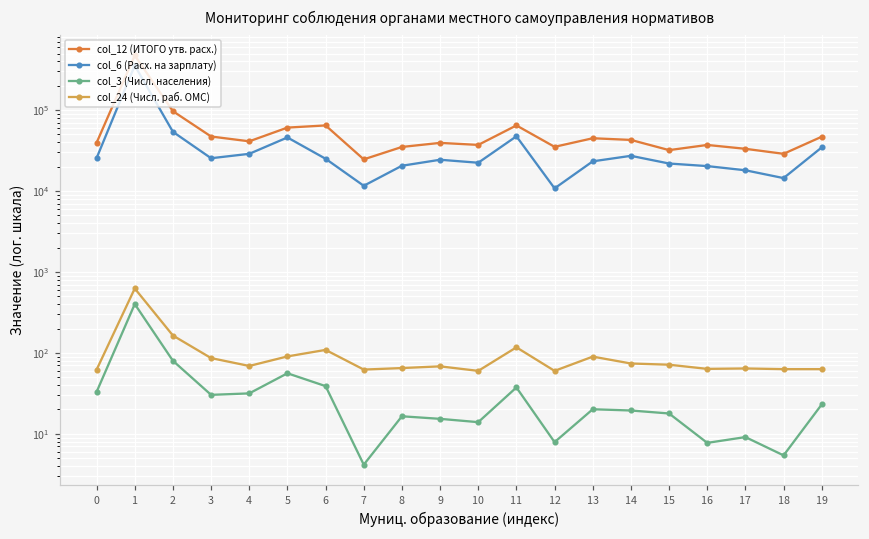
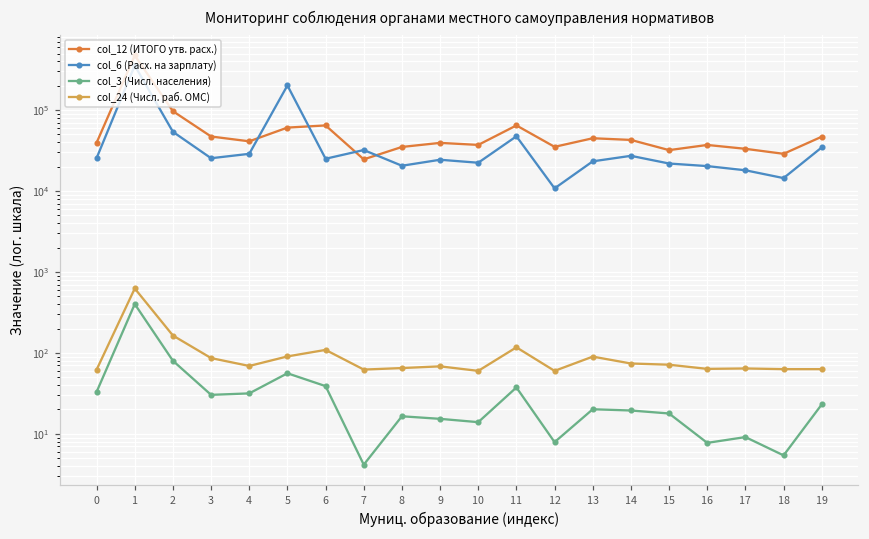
col_6 (Расх. на зарплату), 5: 50000 -> 200000
col_6 (Расх. на зарплату), 7: 12000 -> 30000
